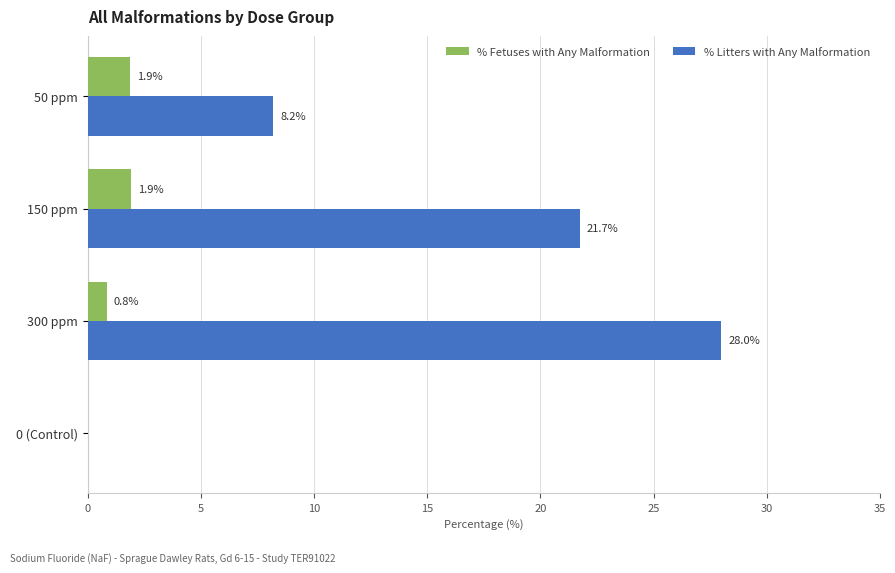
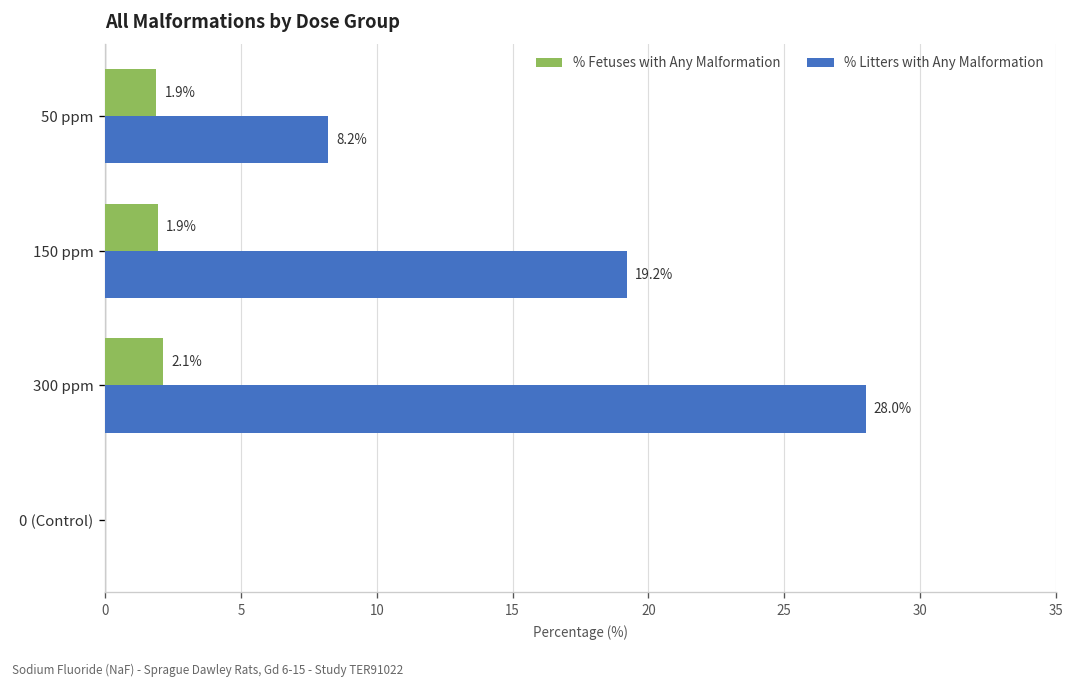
% Litters with Any Malformation, 150 ppm: 21.7% -> 19.2%
% Fetuses with Any Malformation, 300 ppm: 0.8% -> 2.1%
